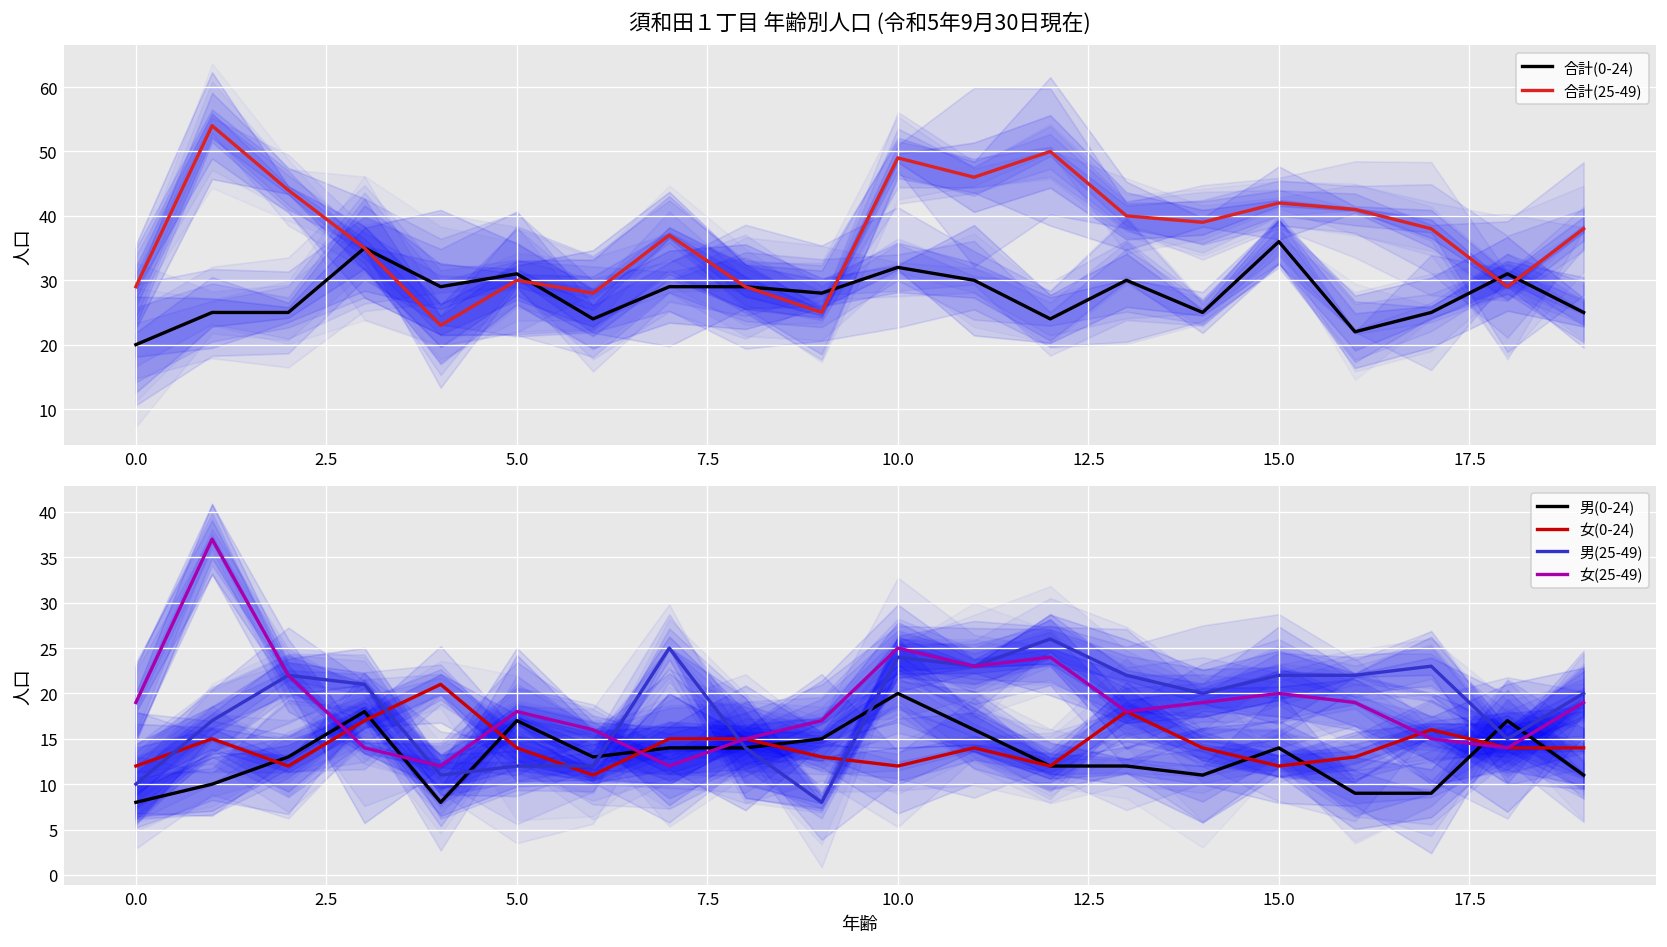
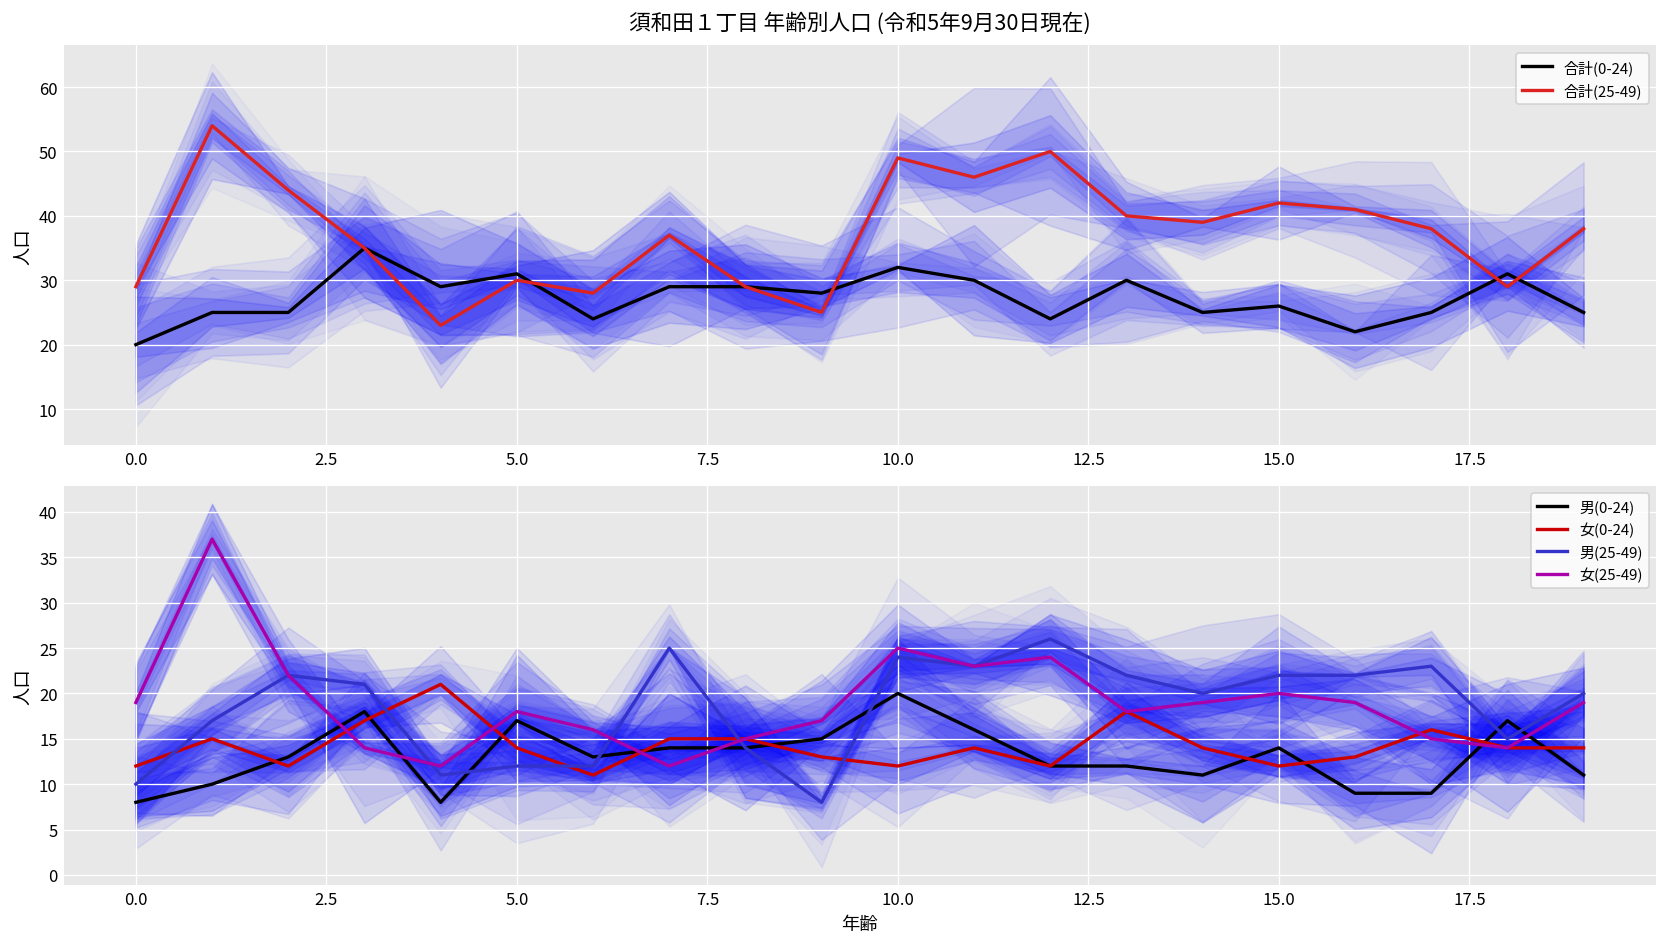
須和田１丁目 年齢別人口 (令和5年9月30日現在), 合計(0-24), 15.0: 36 -> 26
